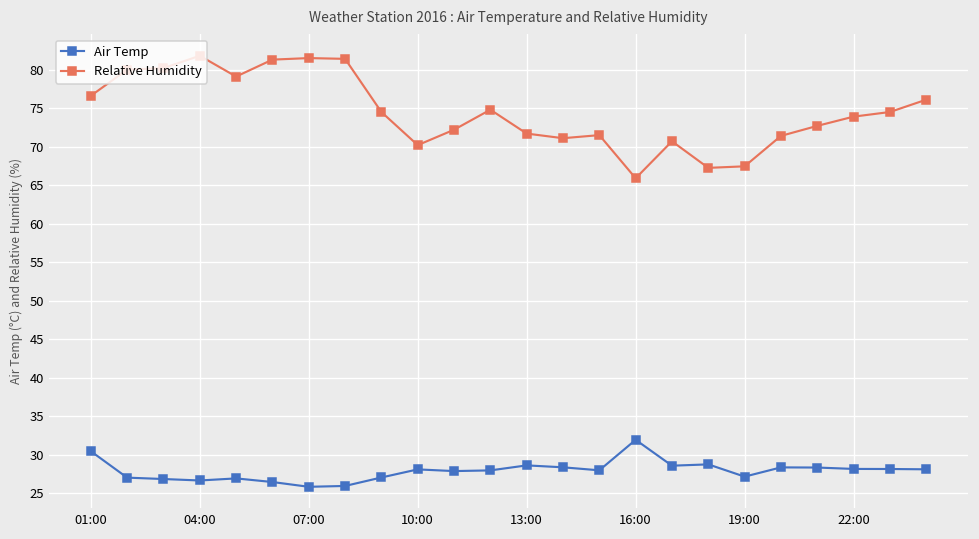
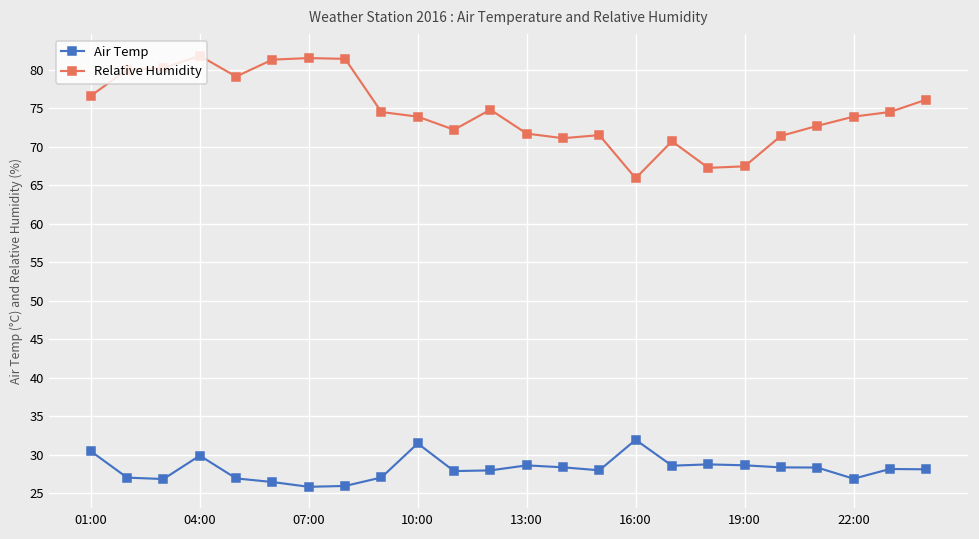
Air Temp, 04:00: 27 -> 30
Air Temp, 10:00: 28 -> 31
Relative Humidity, 10:00: 70 -> 74
Air Temp, 19:00: 27 -> 29
Air Temp, 22:00: 28 -> 27
